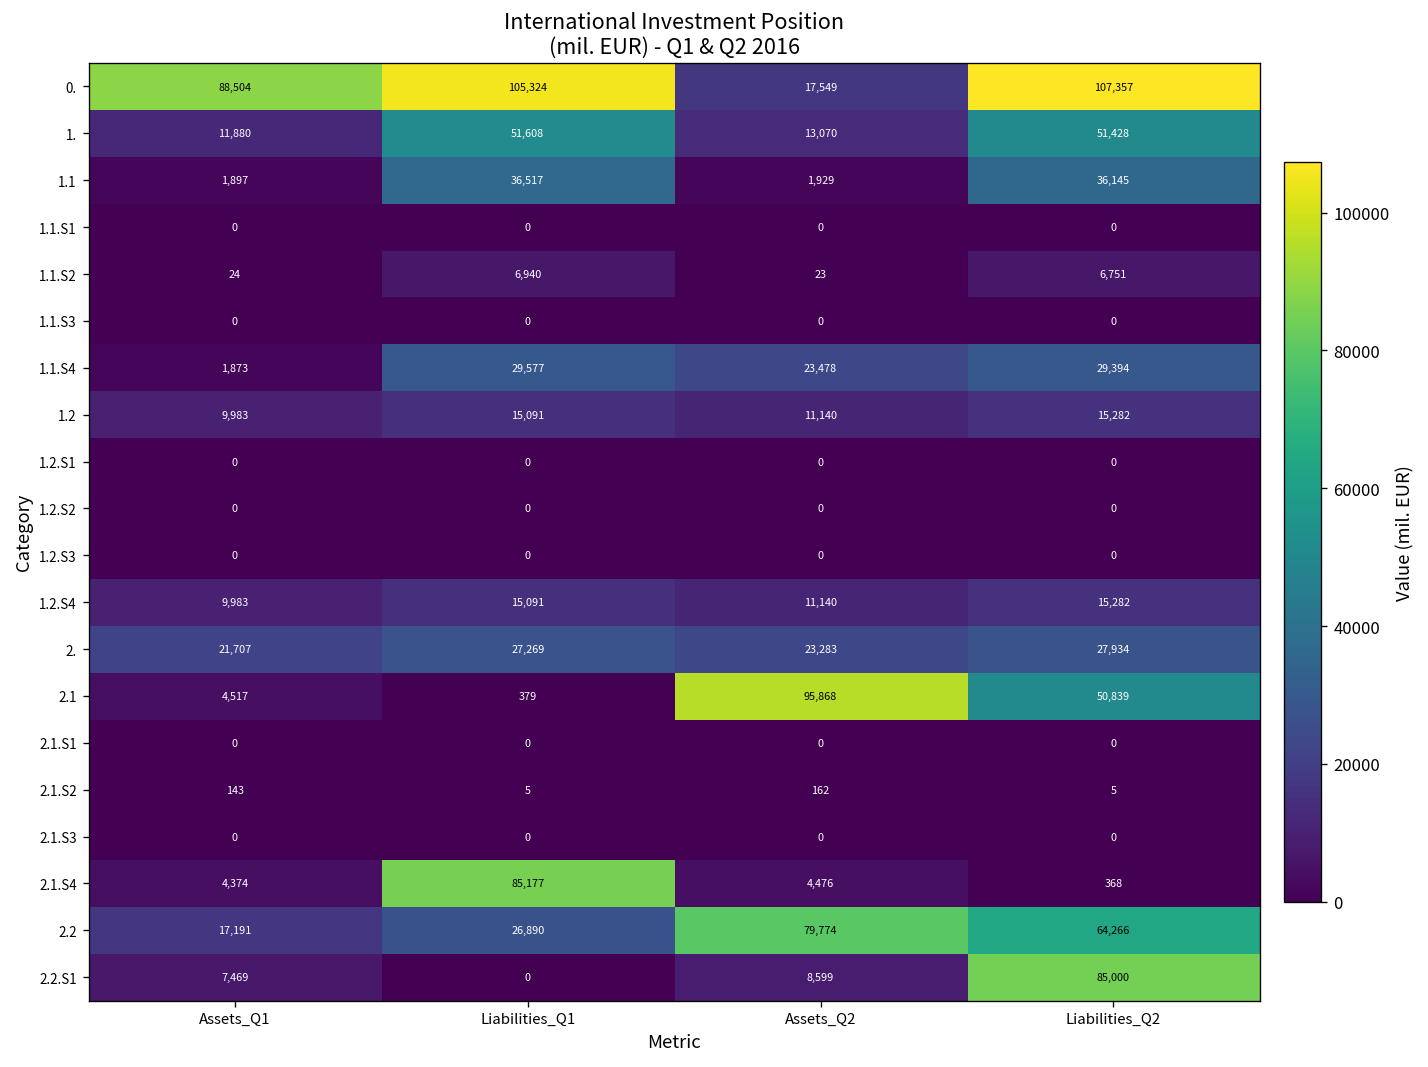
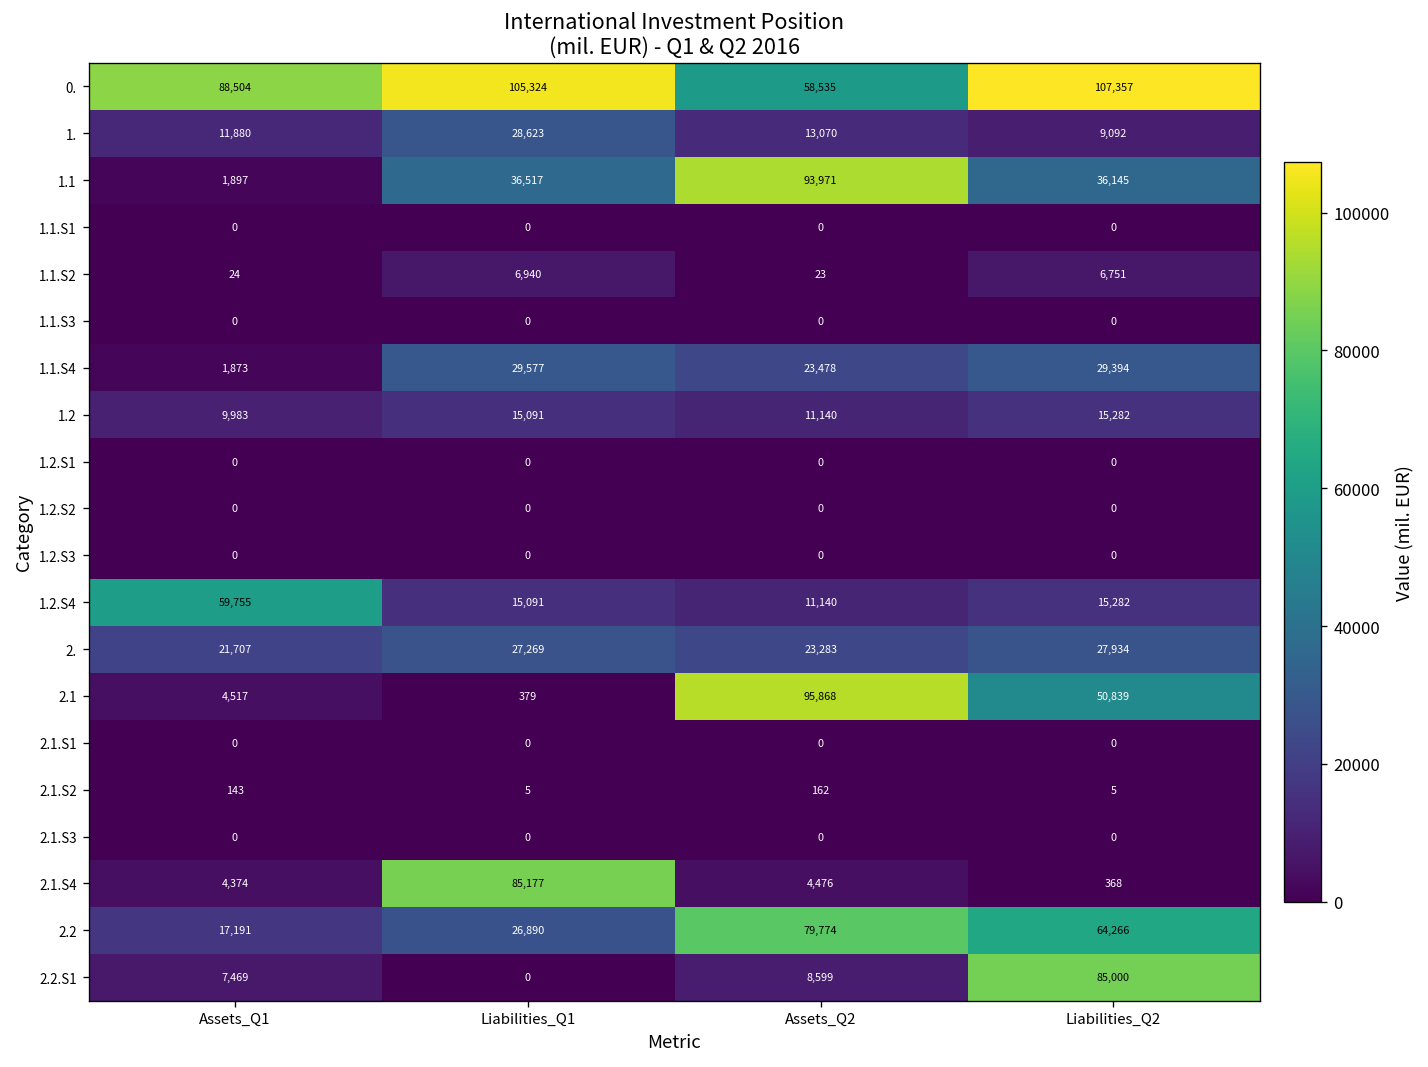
0., Assets_Q2: 17,549 -> 58,535
1., Liabilities_Q1: 51,608 -> 28,623
1., Liabilities_Q2: 51,428 -> 9,092
1.1, Assets_Q2: 1,929 -> 93,971
1.2.S4, Assets_Q1: 9,983 -> 59,755
